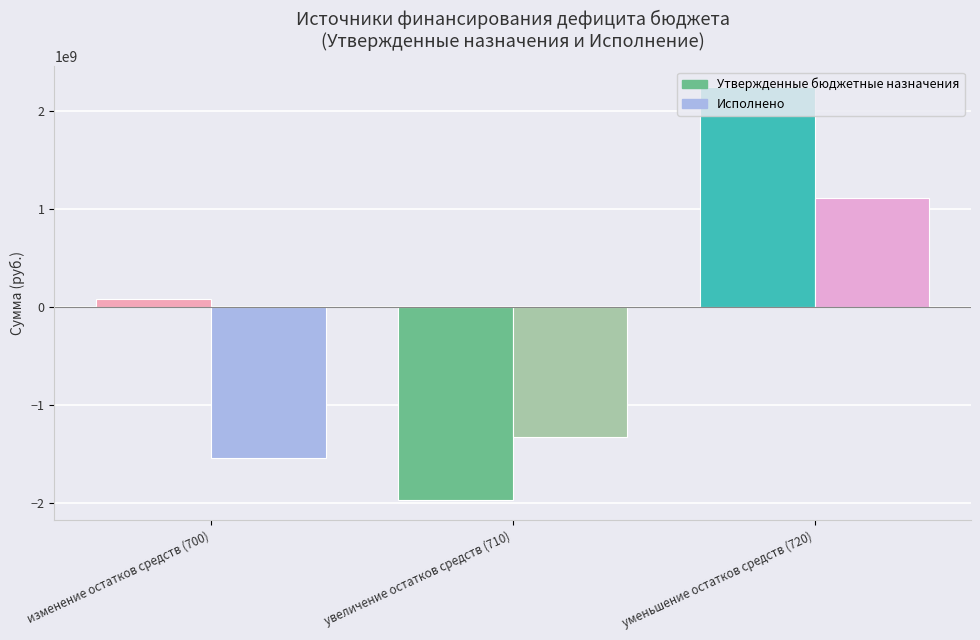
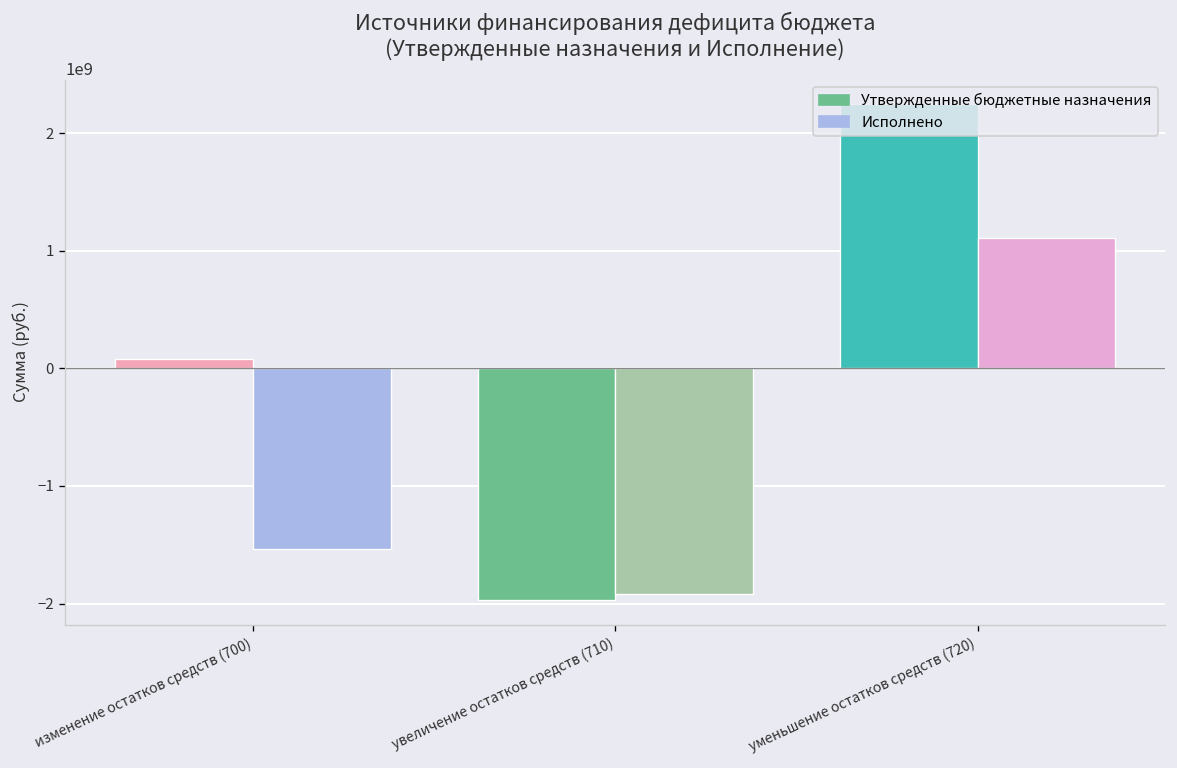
Исполнено, увеличение остатков средств (710): -1300000000 -> -1900000000
